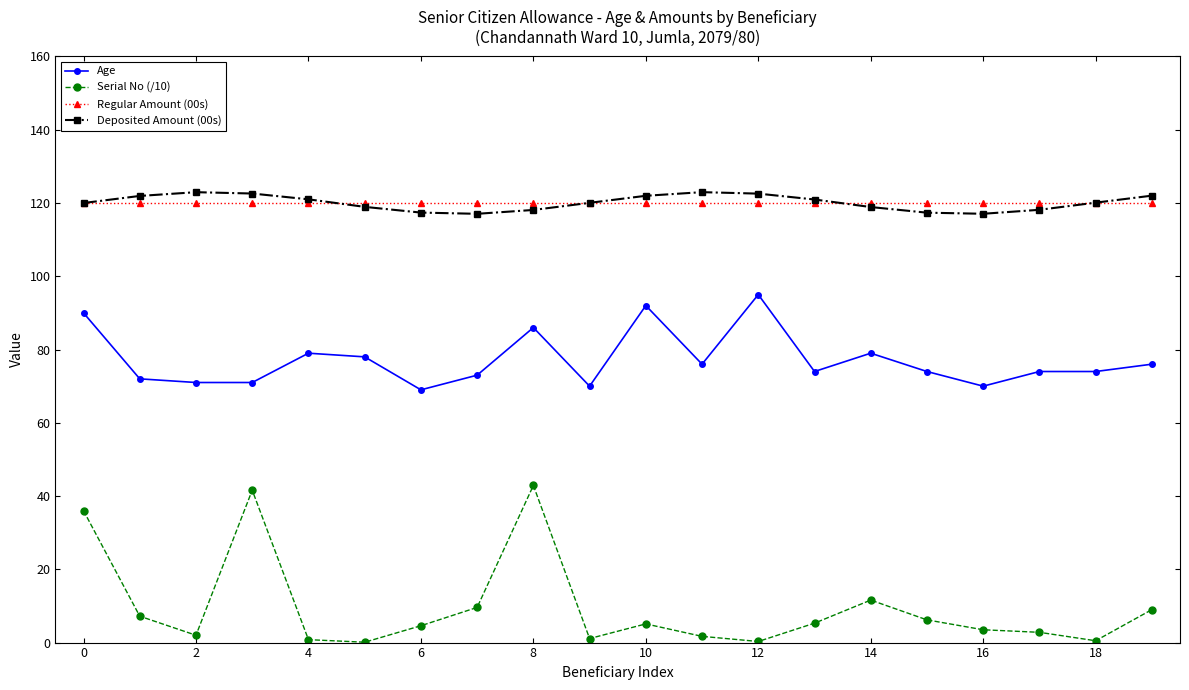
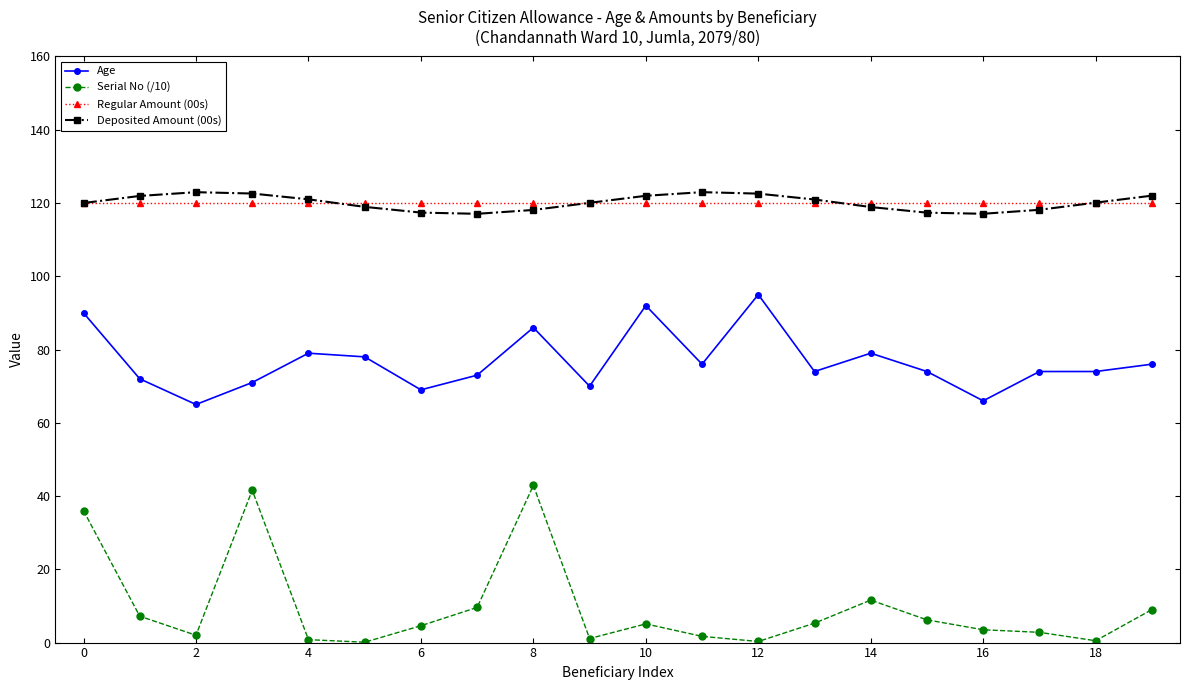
Age, 2: 71 -> 65
Age, 16: 70 -> 66
